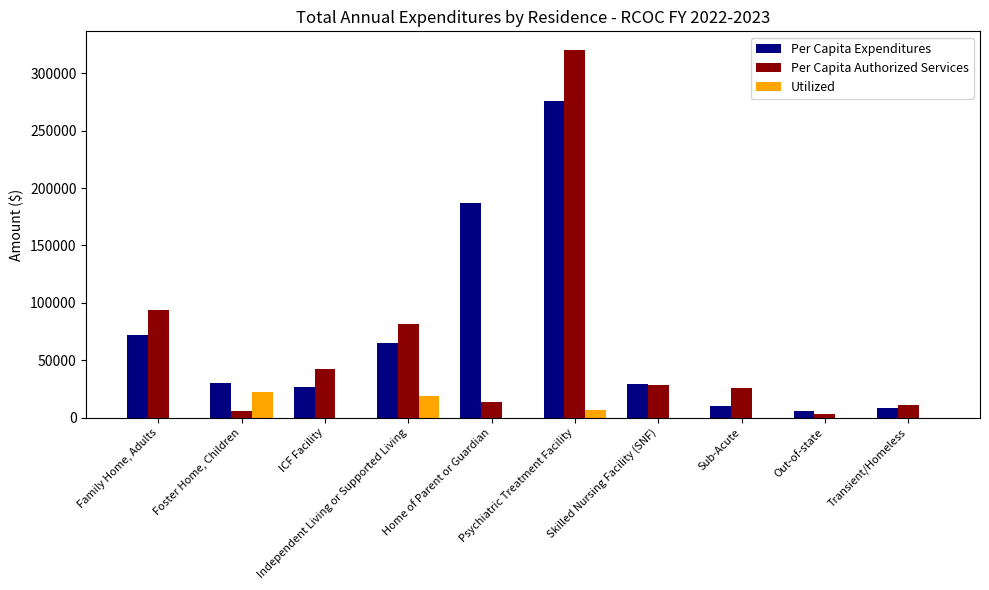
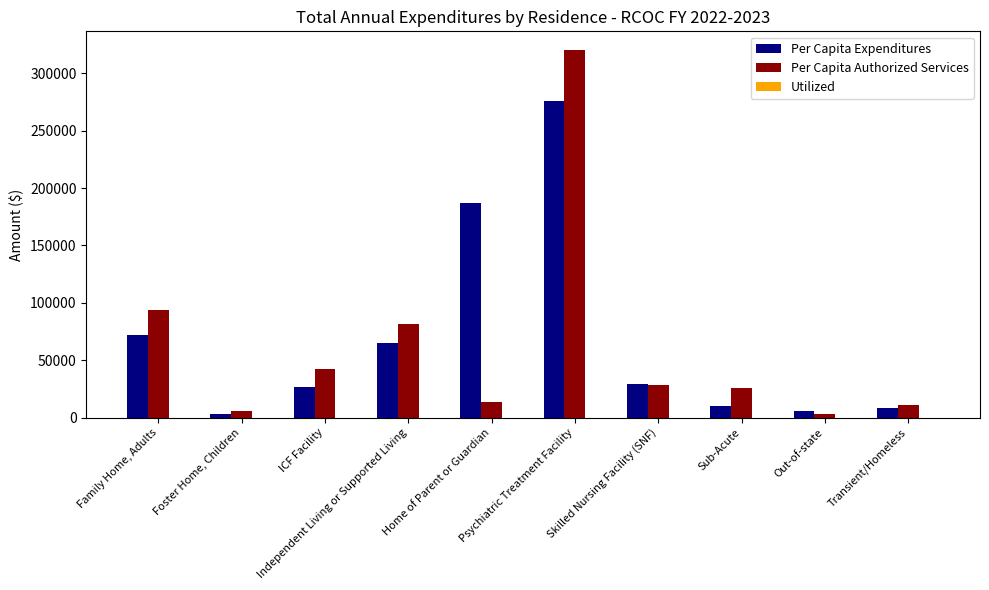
Per Capita Expenditures, Foster Home, Children: 30000 -> 3000
Utilized, Foster Home, Children: 22000 -> 0
Utilized, Independent Living or Supported Living: 19000 -> 0
Utilized, Psychiatric Treatment Facility: 7000 -> 0
